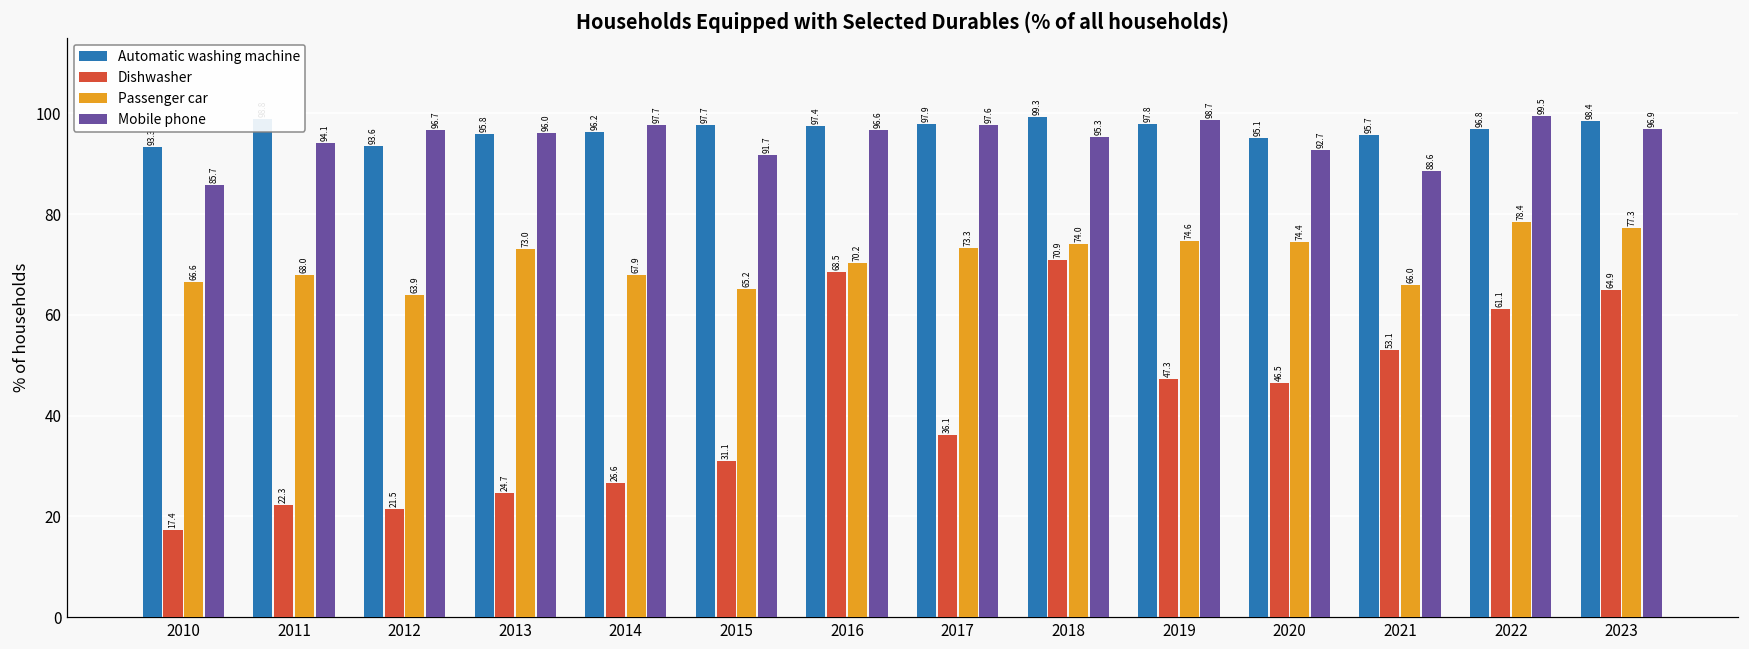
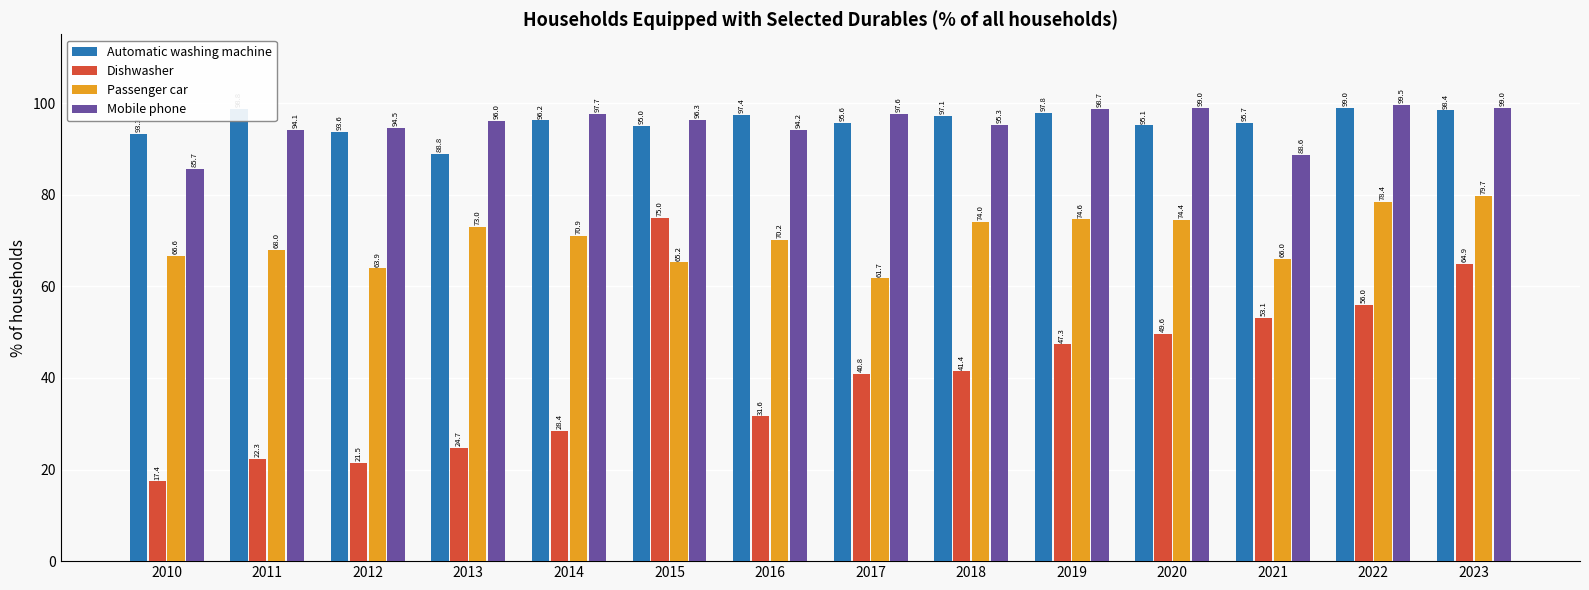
Mobile phone, 2012: 96.7 -> 94.5
Automatic washing machine, 2013: 95.8 -> 88.8
Dishwasher, 2014: 26.6 -> 28.4
Passenger car, 2014: 67.9 -> 70.9
Automatic washing machine, 2015: 97.7 -> 95.0
Dishwasher, 2015: 31.1 -> 75.0
Mobile phone, 2015: 91.7 -> 96.3
Dishwasher, 2016: 68.5 -> 31.6
Mobile phone, 2016: 96.6 -> 94.2
Automatic washing machine, 2017: 97.9 -> 95.6
Dishwasher, 2017: 36.1 -> 40.8
Passenger car, 2017: 73.3 -> 61.7
Automatic washing machine, 2018: 99.3 -> 97.1
Dishwasher, 2018: 70.9 -> 41.4
Dishwasher, 2020: 46.5 -> 49.6
Mobile phone, 2020: 92.7 -> 99.0
Automatic washing machine, 2022: 96.8 -> 99.0
Dishwasher, 2022: 61.1 -> 56.0
Passenger car, 2023: 77.3 -> 79.7
Mobile phone, 2023: 96.9 -> 99.0
